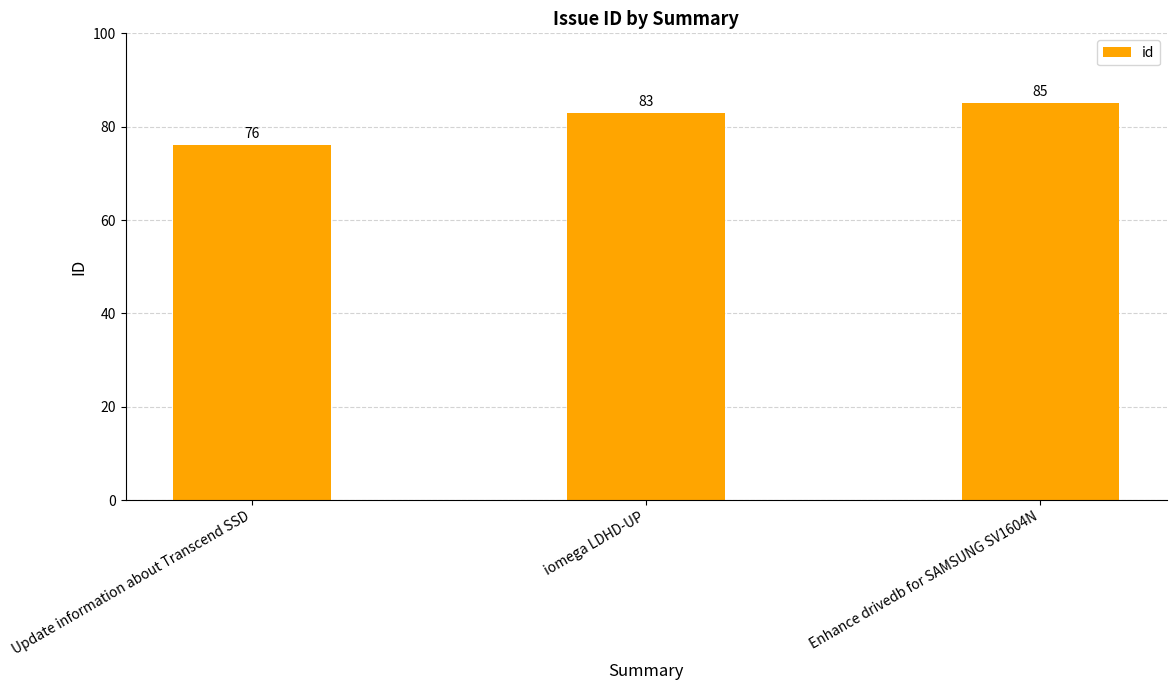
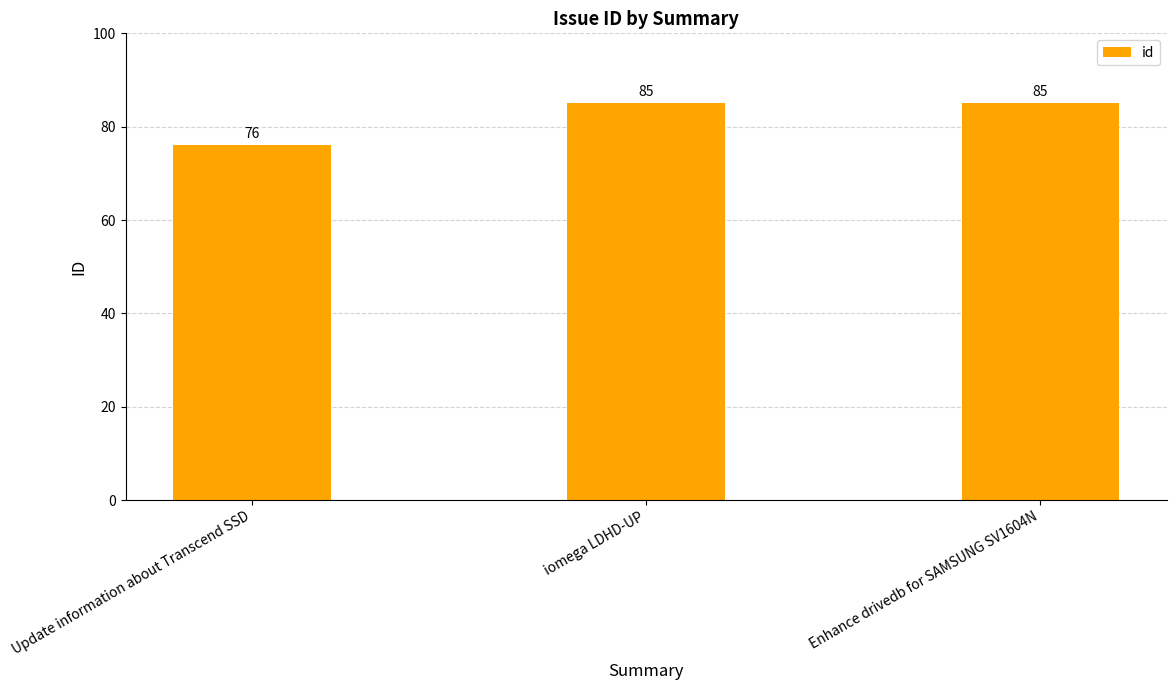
iomega LDHD-UP: 83 -> 85
